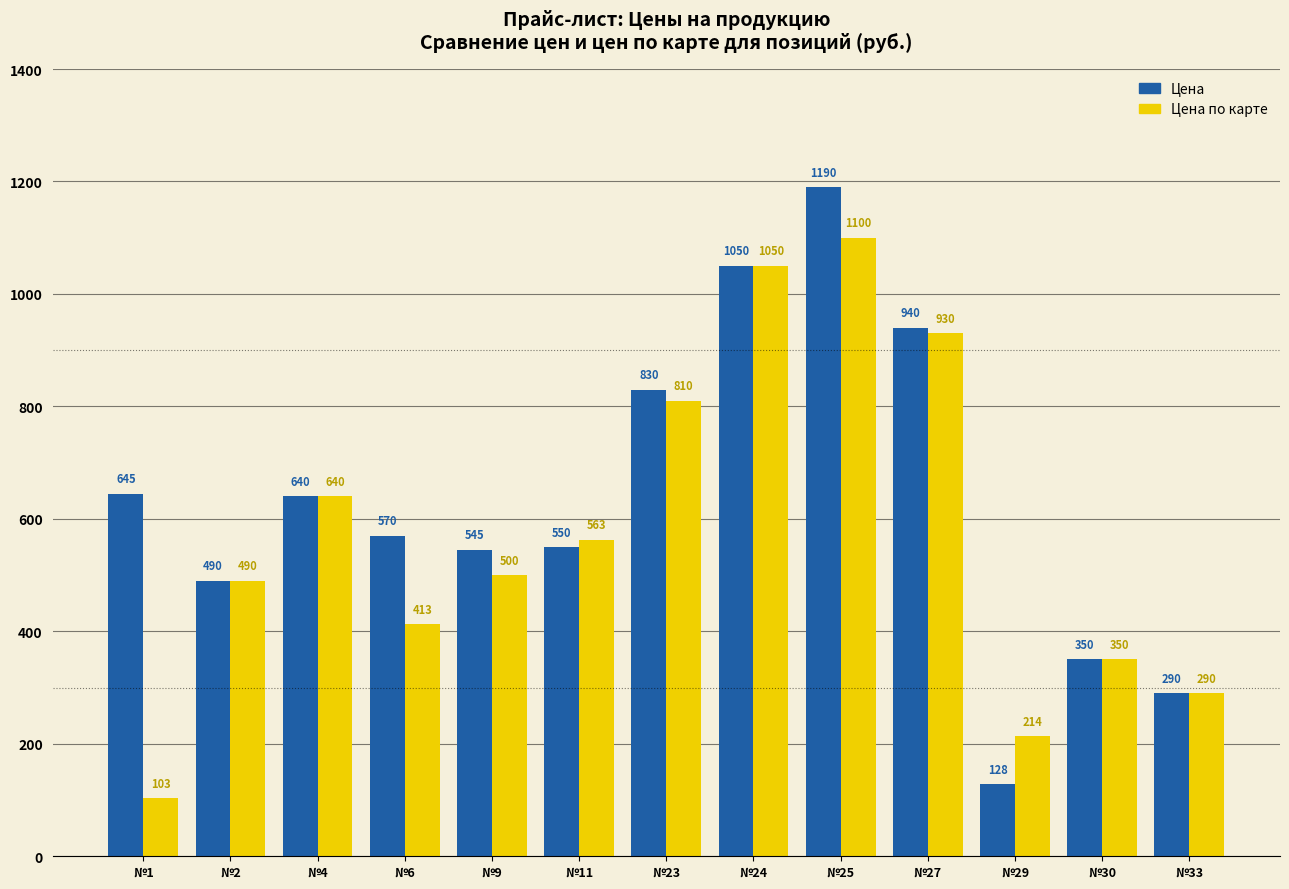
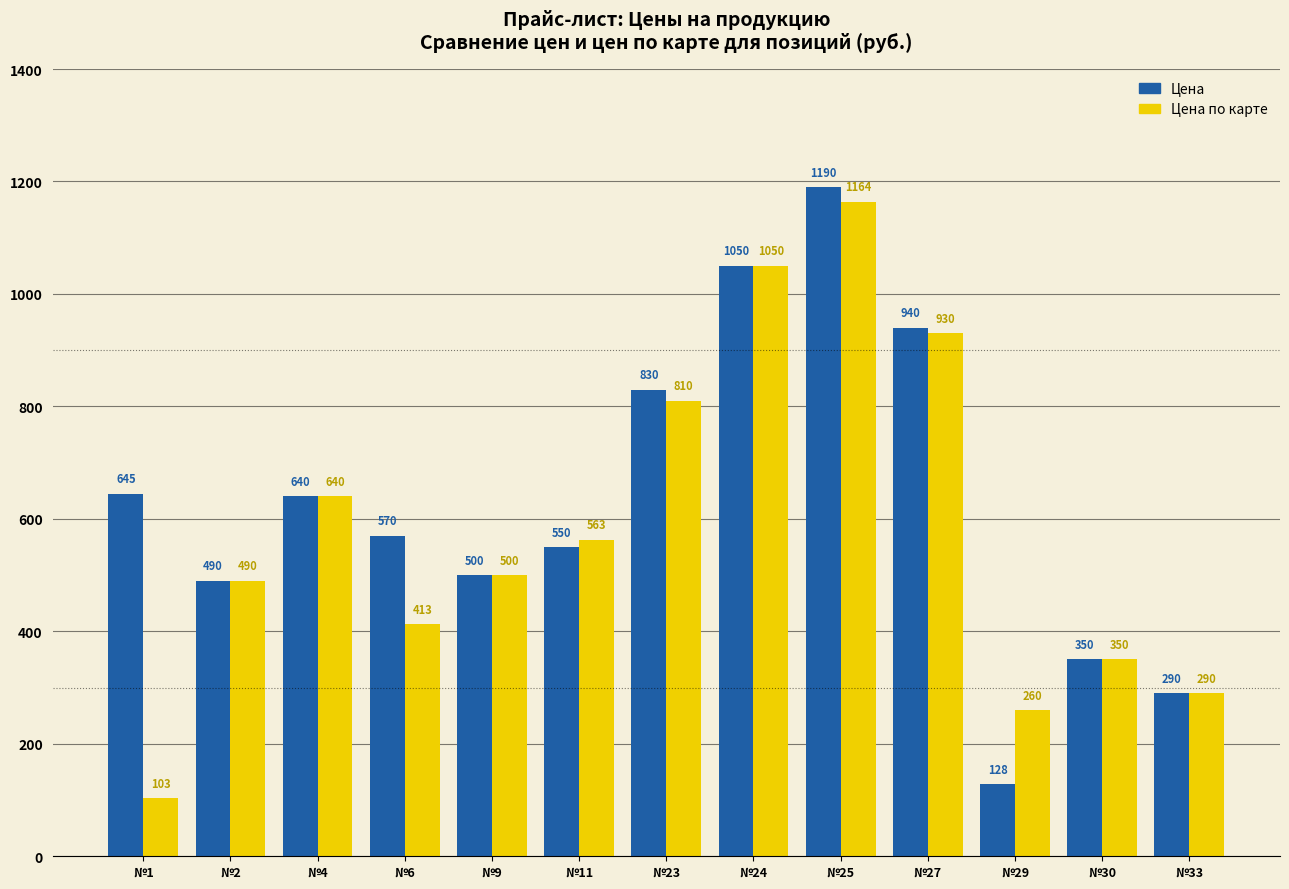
Цена, №9: 545 -> 500
Цена по карте, №25: 1100 -> 1164
Цена по карте, №29: 214 -> 260
